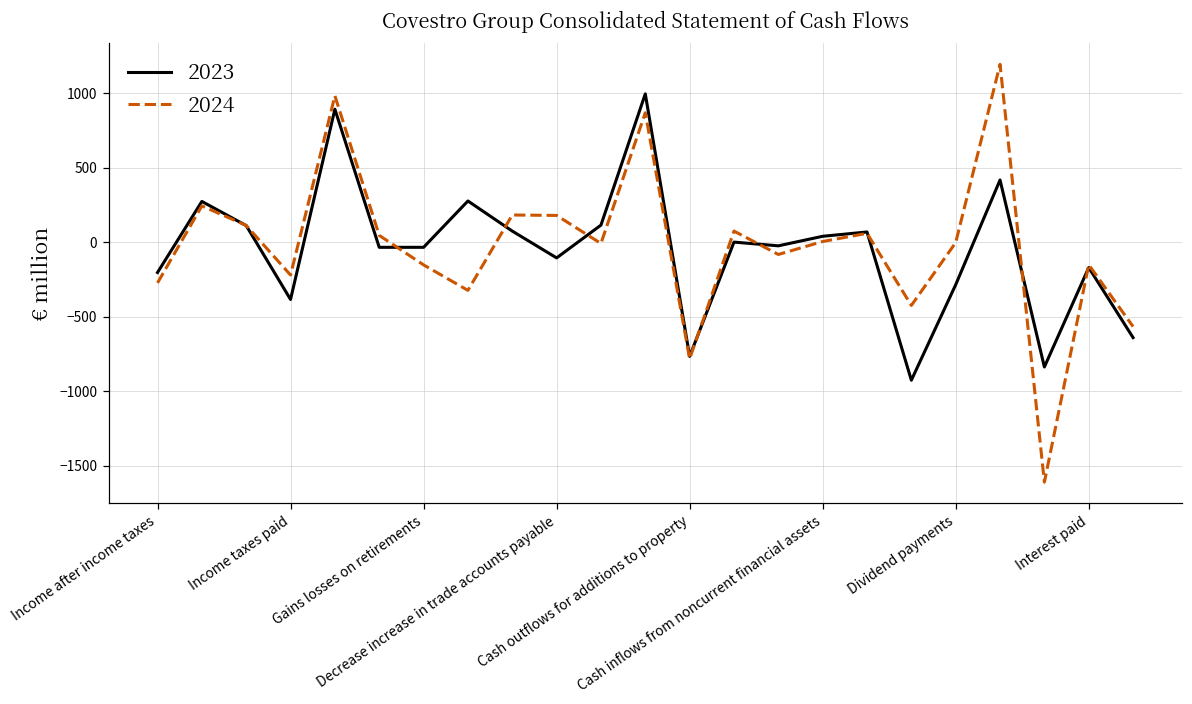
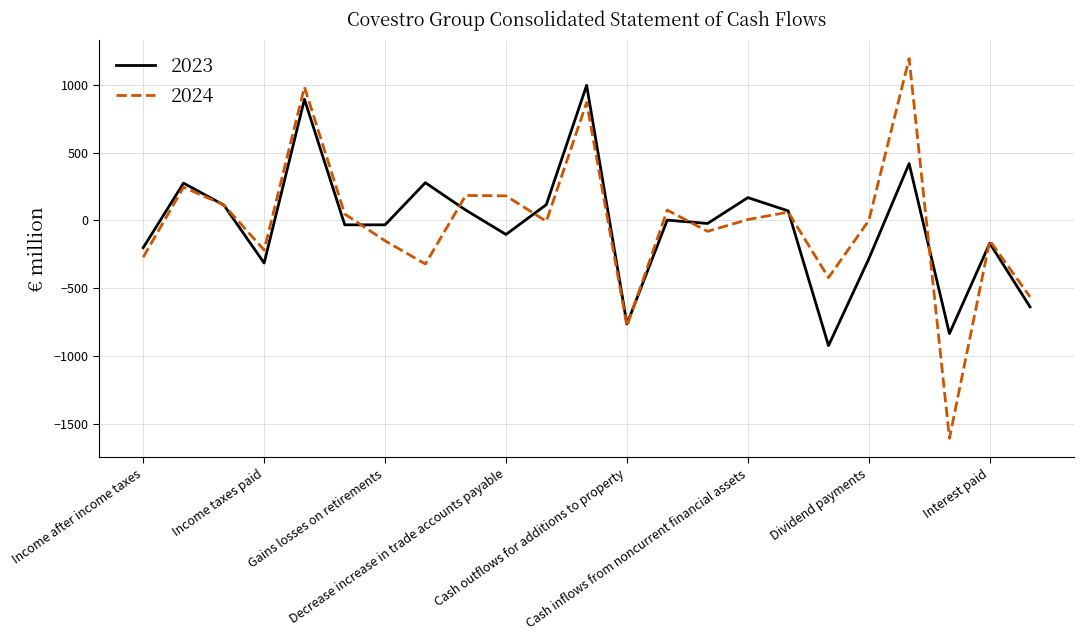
2023, Income taxes paid: -380 -> -320
2023, Cash inflows from noncurrent financial assets: 40 -> 170
